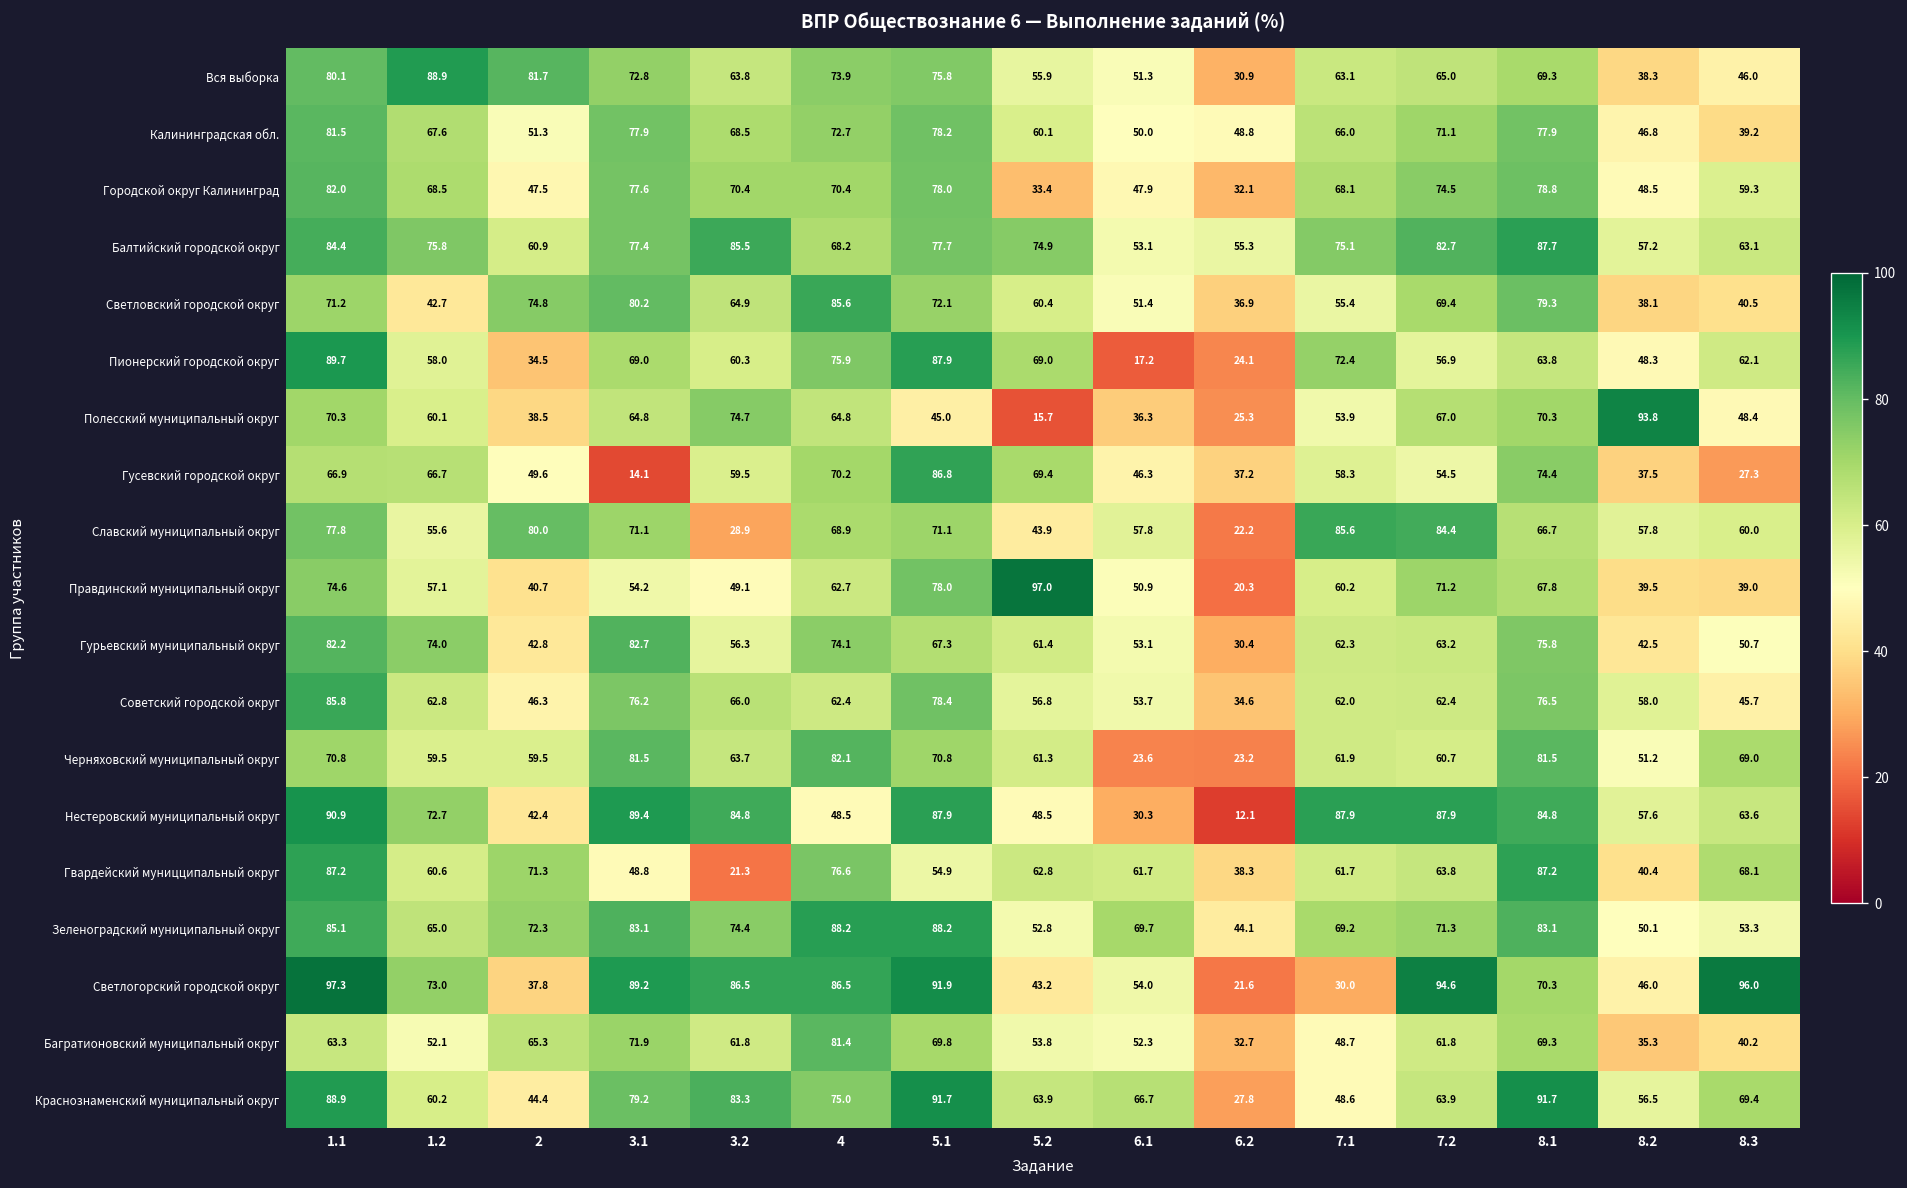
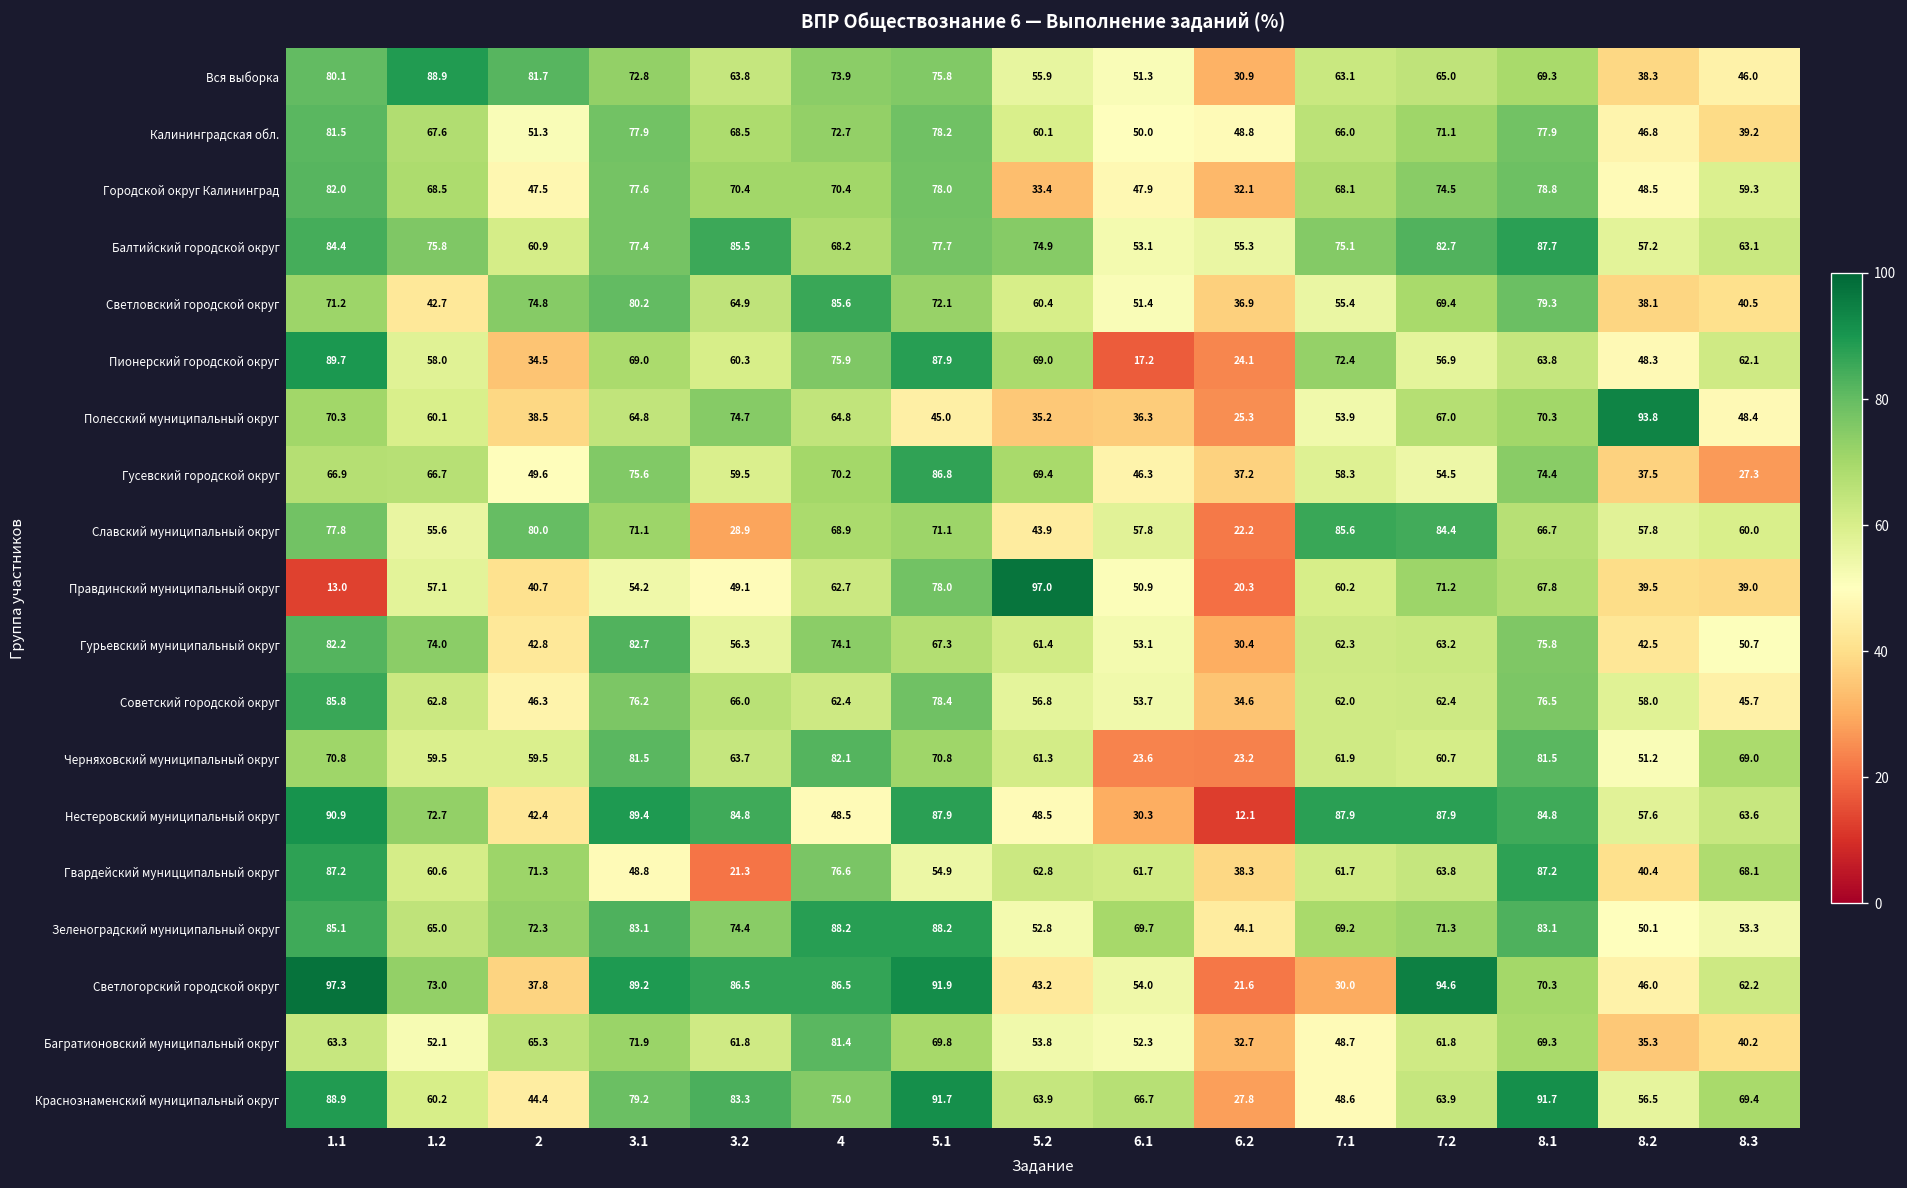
Полесский муниципальный округ, 5.2: 15.7 -> 35.2
Гусевский городской округ, 3.1: 14.1 -> 75.6
Правдинский муниципальный округ, 1.1: 74.6 -> 13.0
Светлогорский городской округ, 8.3: 96.0 -> 62.2
